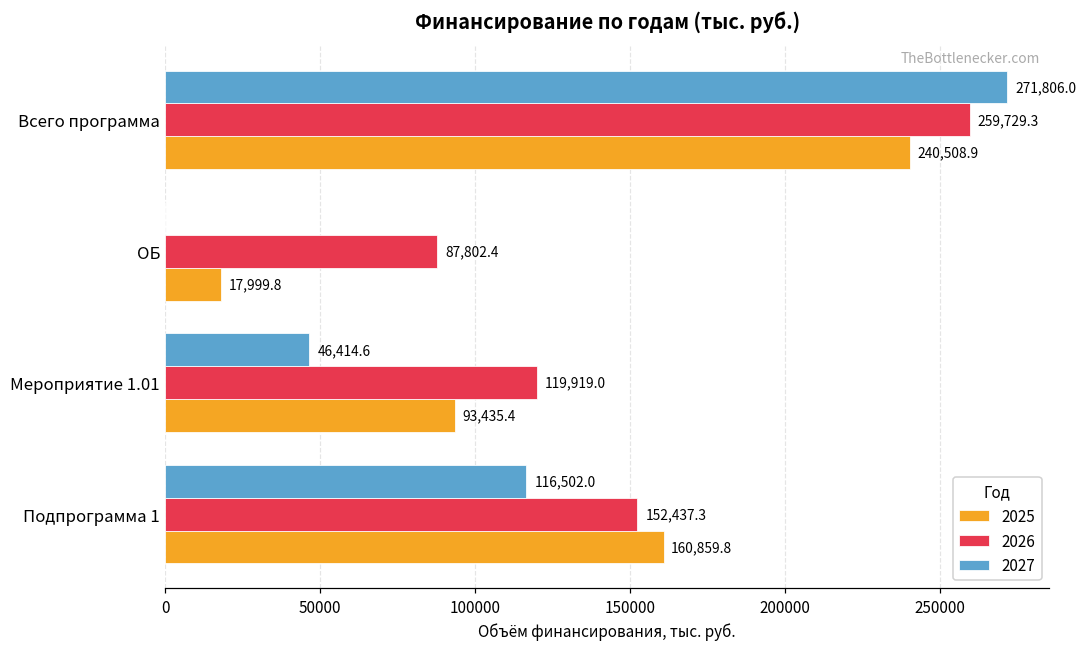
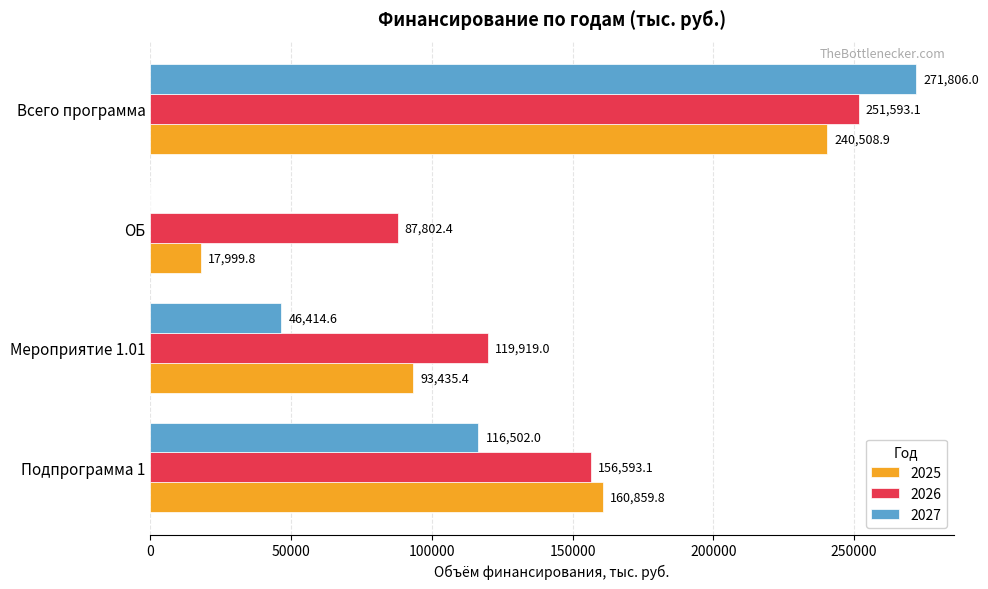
2026, Всего программа: 259,729.3 -> 251,593.1
2026, Подпрограмма 1: 152,437.3 -> 156,593.1
